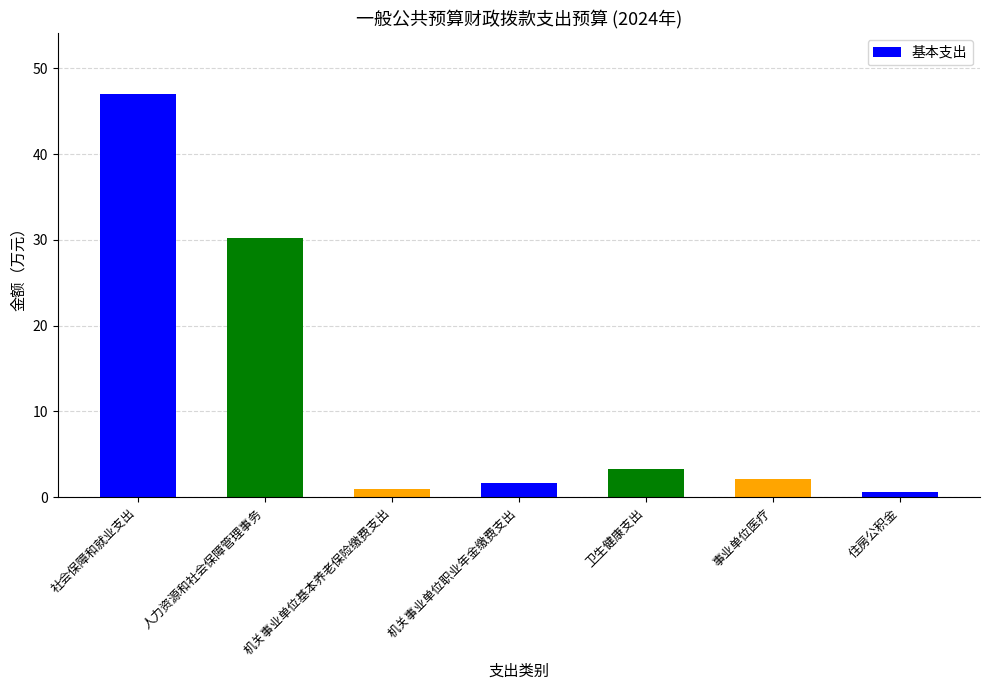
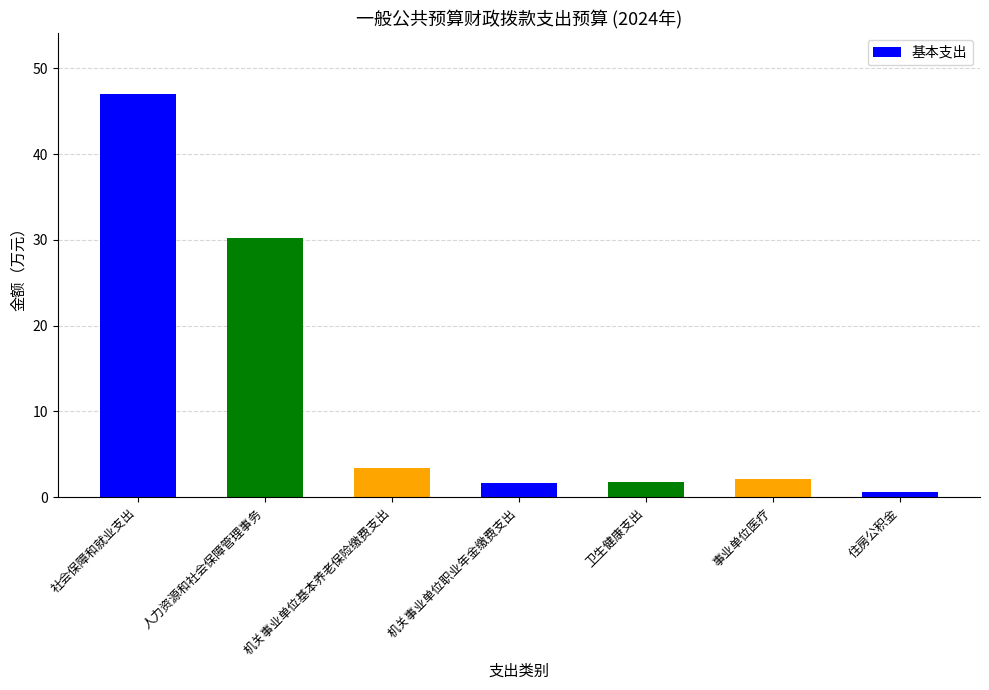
机关事业单位基本养老保险缴费支出: 1 -> 3
卫生健康支出: 3 -> 2
